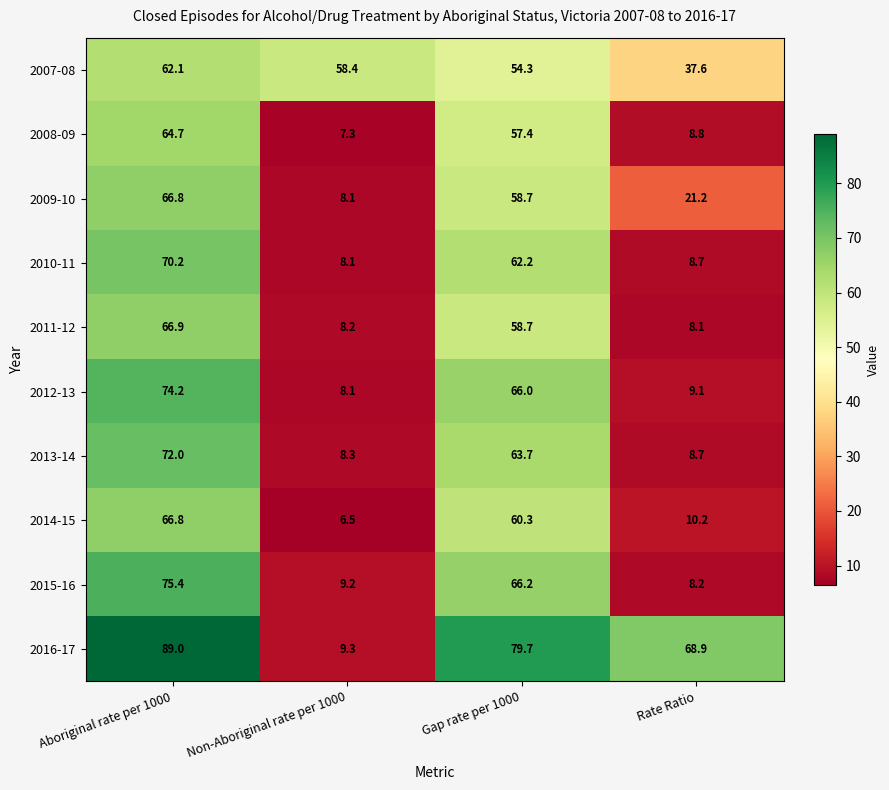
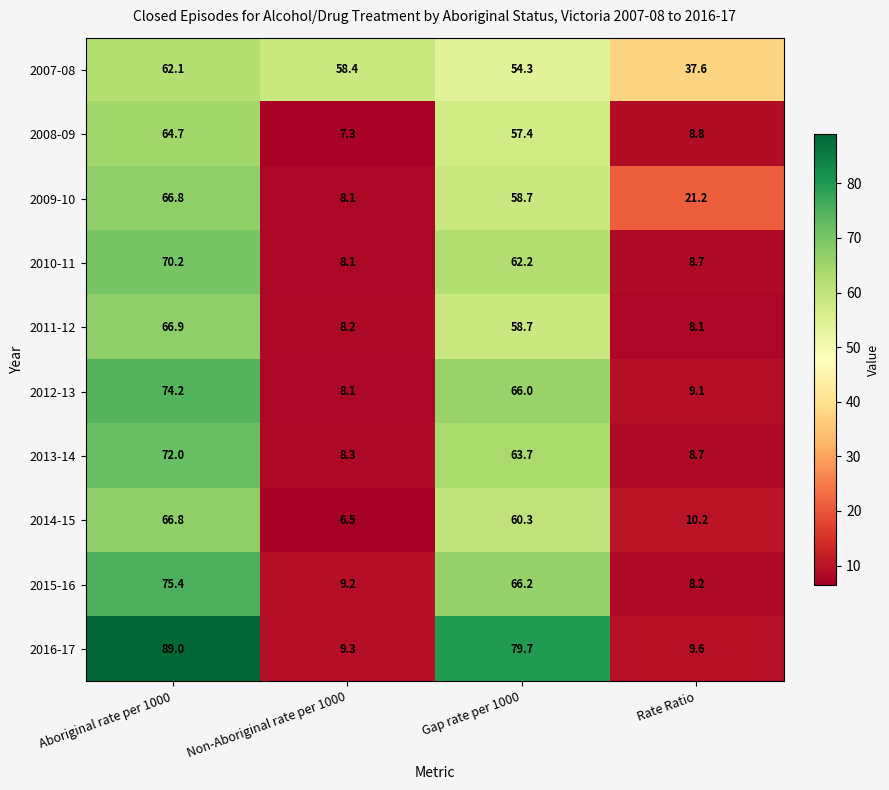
2016-17, Rate Ratio: 68.9 -> 9.6
